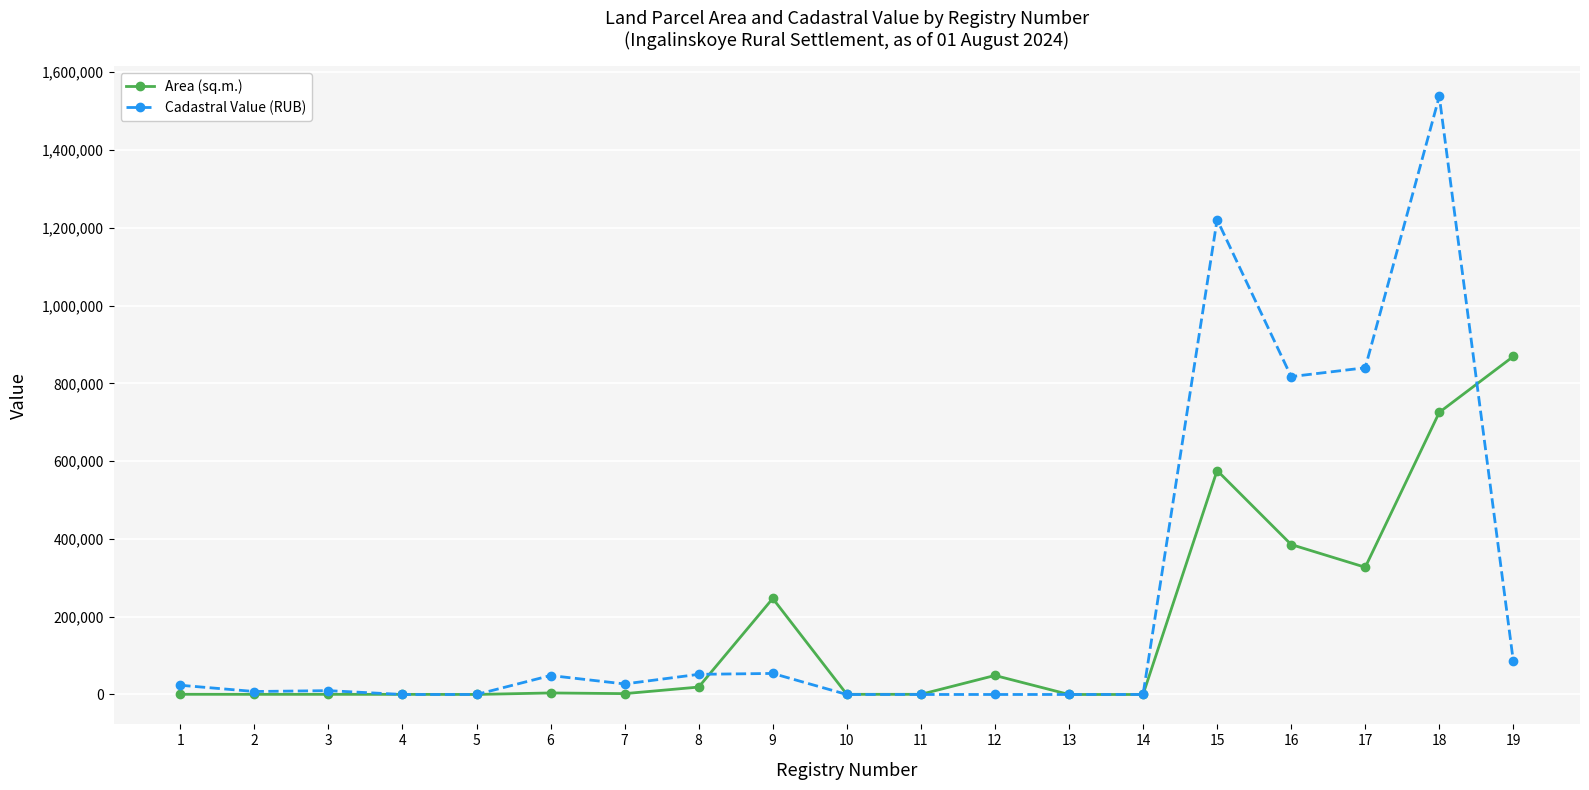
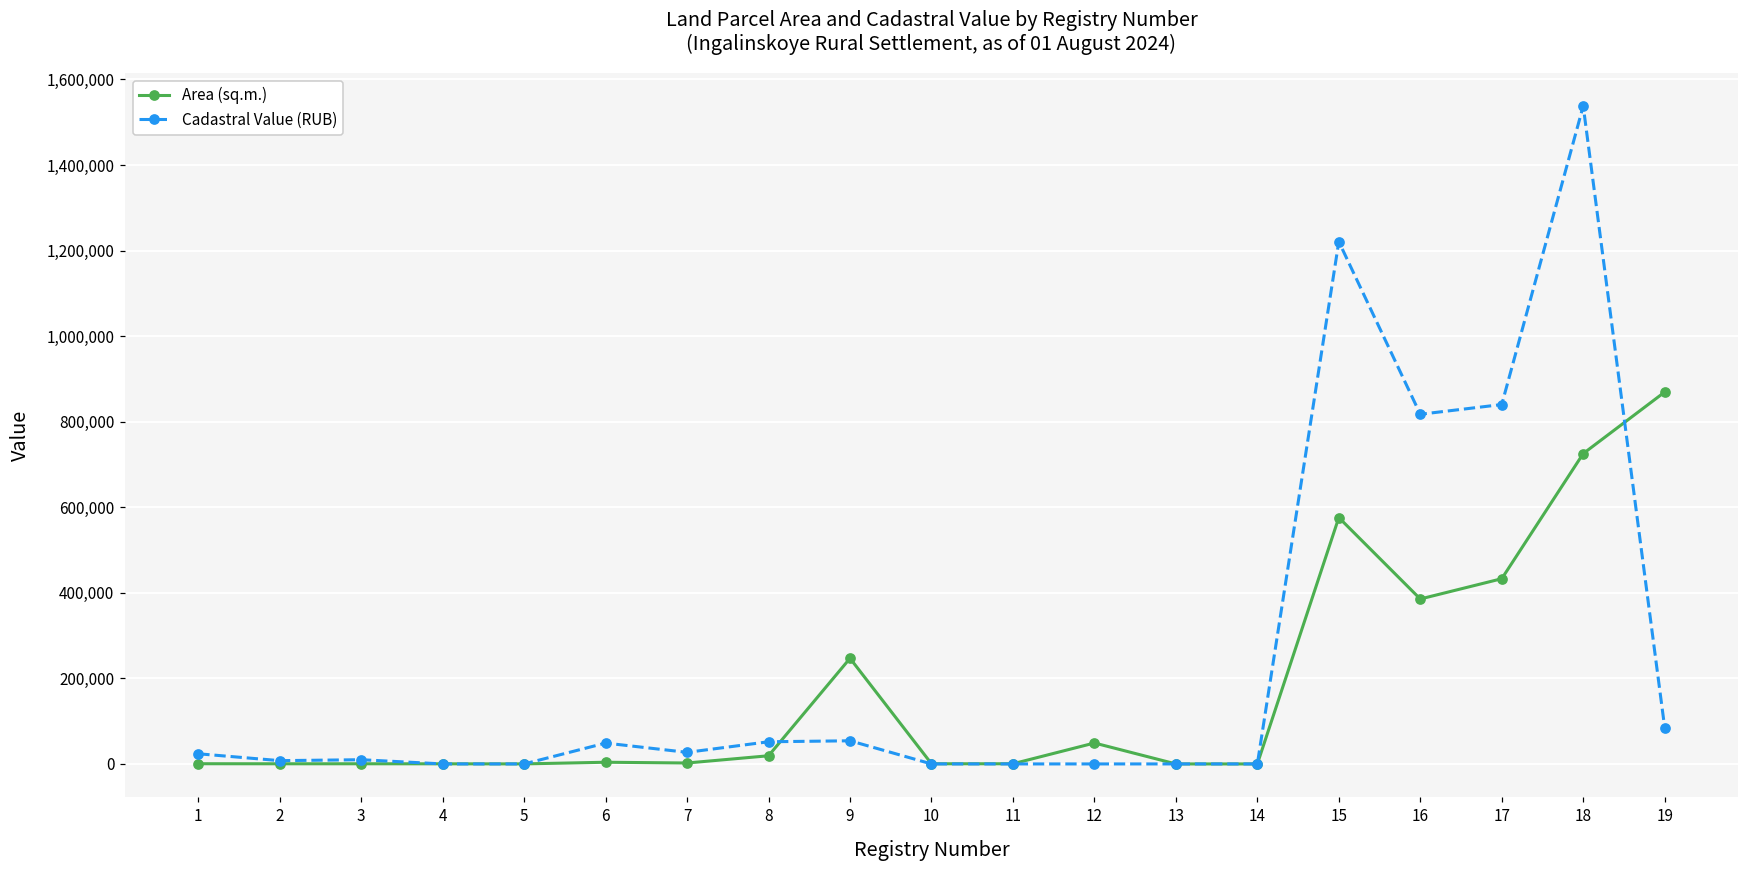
Area (sq.m.), 17: 330,000 -> 430,000
